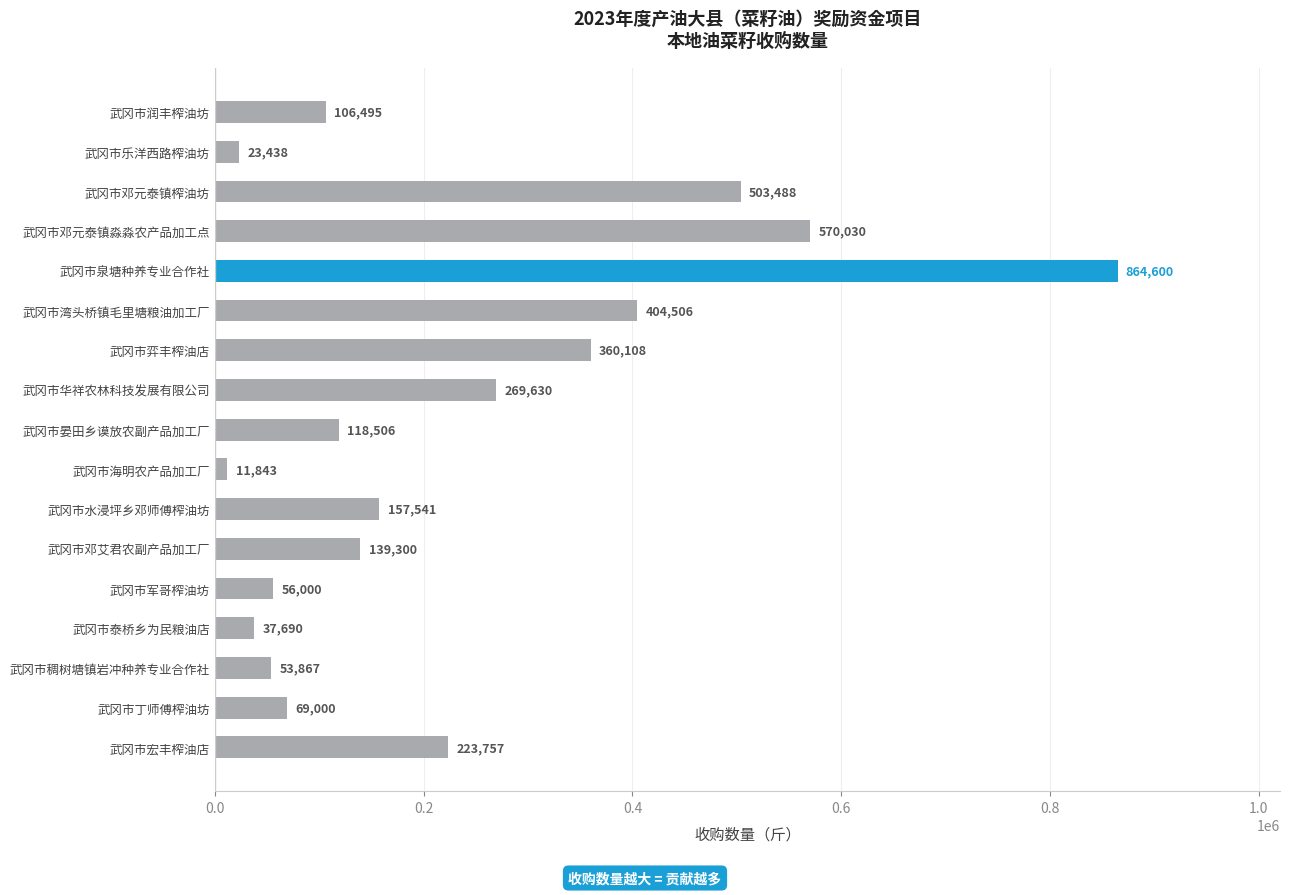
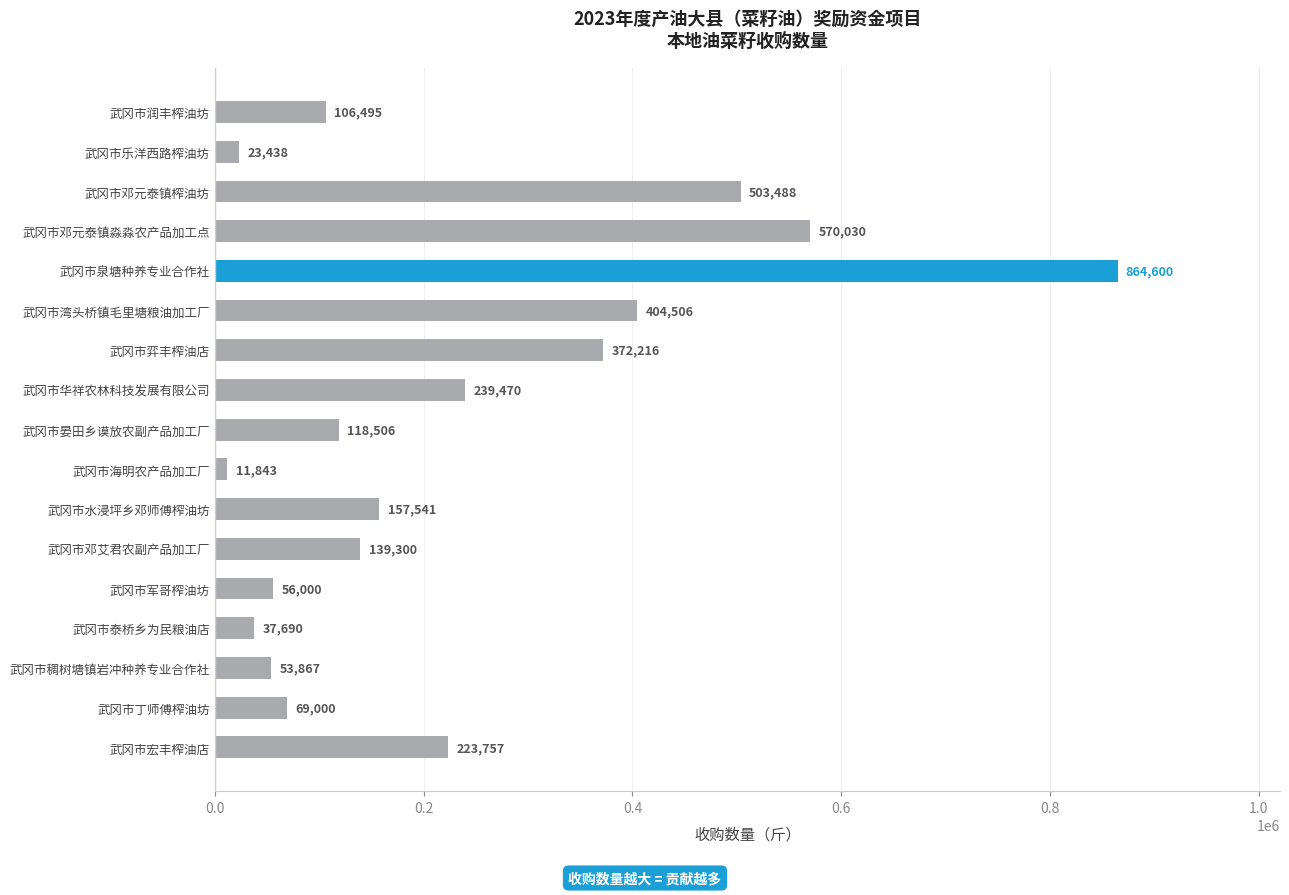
武冈市弈丰榨油店: 360,108 -> 372,216
武冈市华祥农林科技发展有限公司: 269,630 -> 239,470
